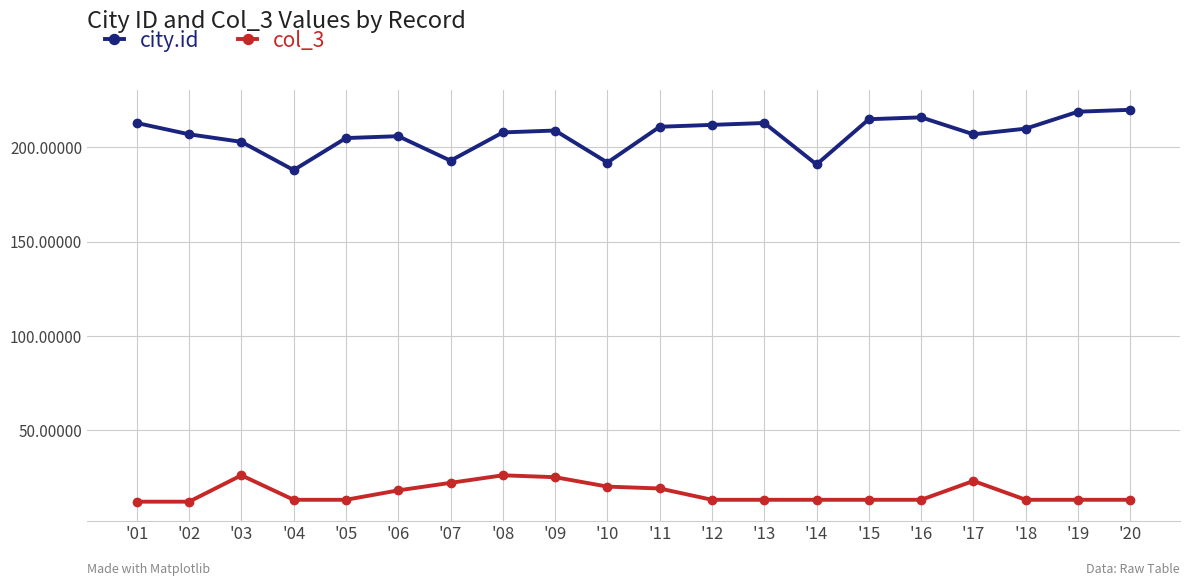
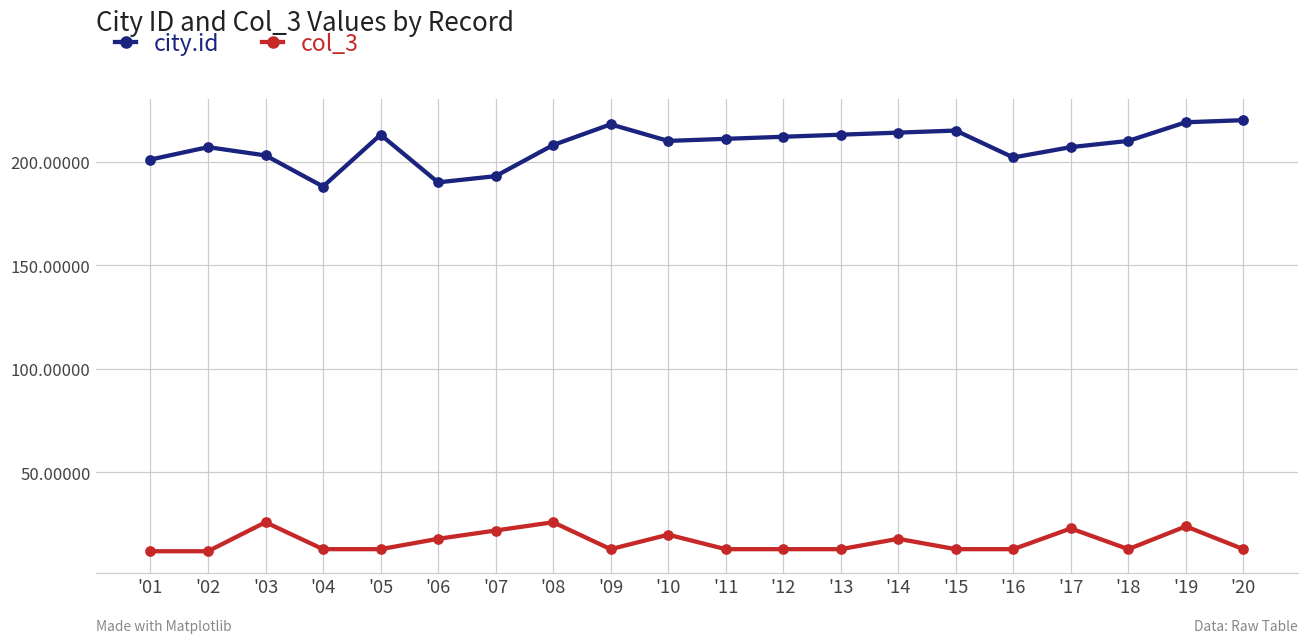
city.id, '01: 213 -> 201
city.id, '05: 205 -> 213
city.id, '06: 206 -> 190
city.id, '09: 209 -> 218
col_3, '09: 25 -> 13
city.id, '10: 192 -> 210
col_3, '11: 19 -> 13
city.id, '14: 191 -> 214
col_3, '14: 13 -> 18
city.id, '16: 216 -> 202
col_3, '19: 13 -> 24
